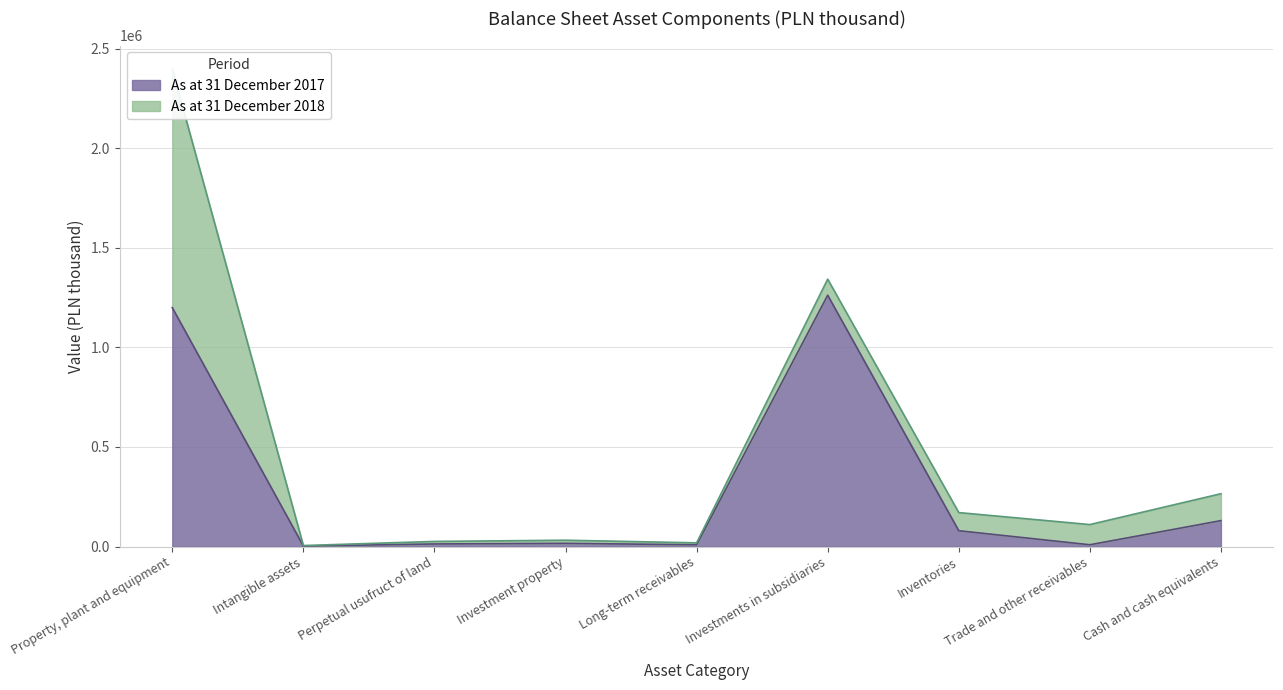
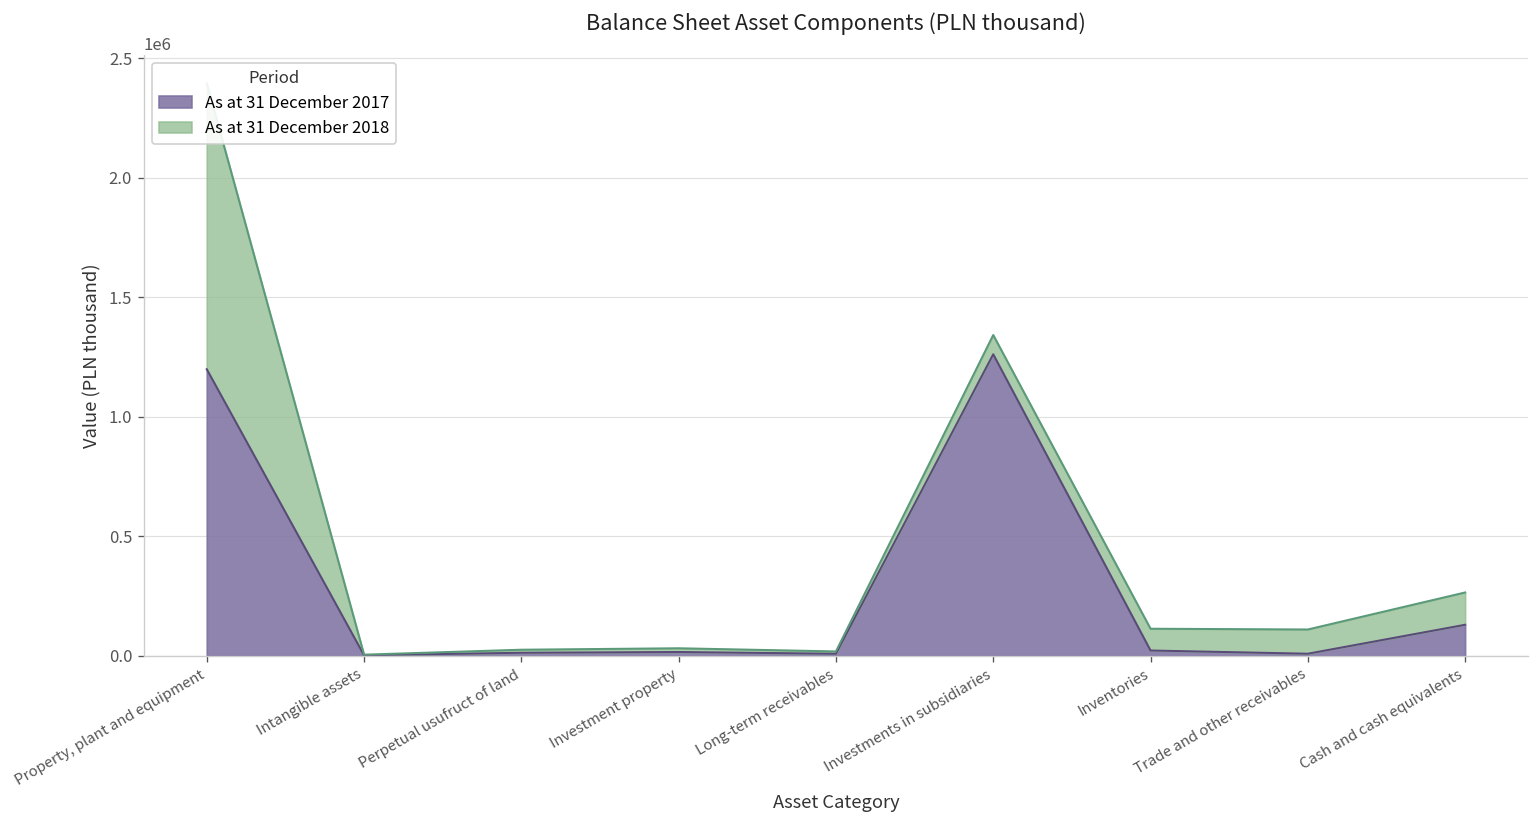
As at 31 December 2017, Inventories: 80000 -> 20000
